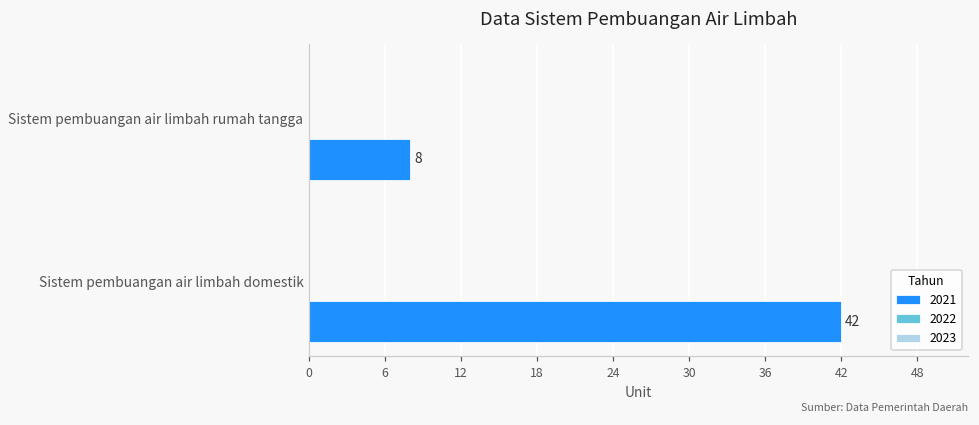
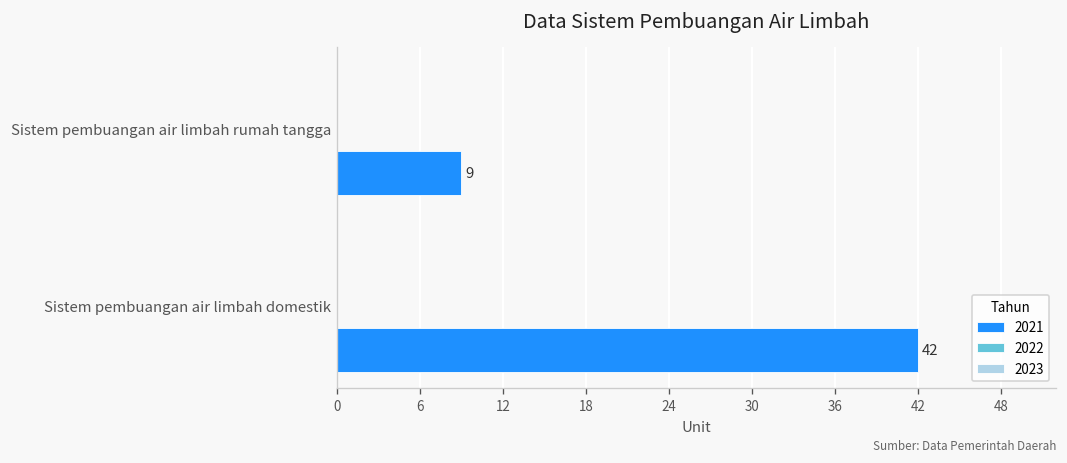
2021, Sistem pembuangan air limbah rumah tangga: 8 -> 9
